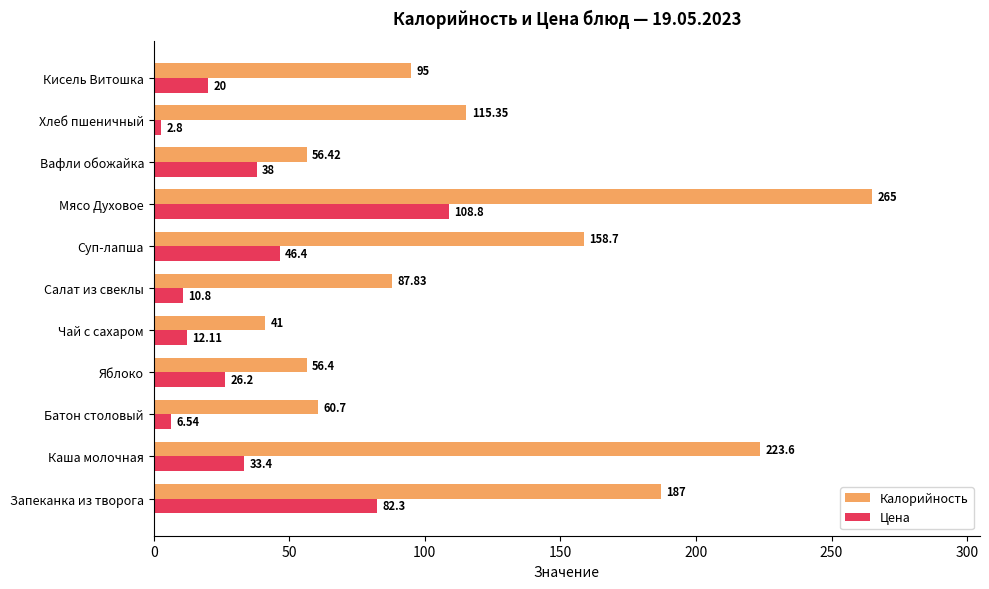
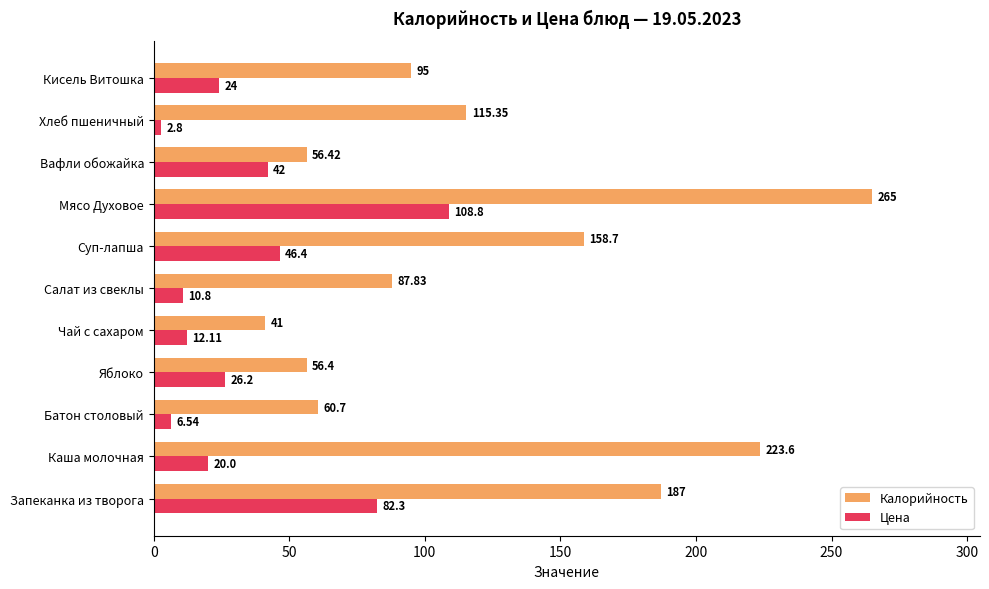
Цена, Кисель Витошка: 20 -> 24
Цена, Вафли обожайка: 38 -> 42
Цена, Каша молочная: 33.4 -> 20.0
